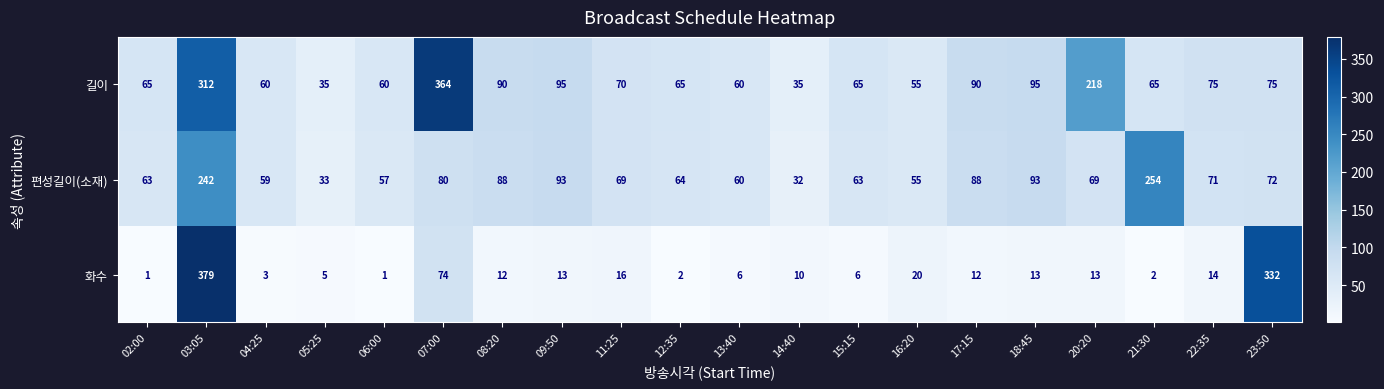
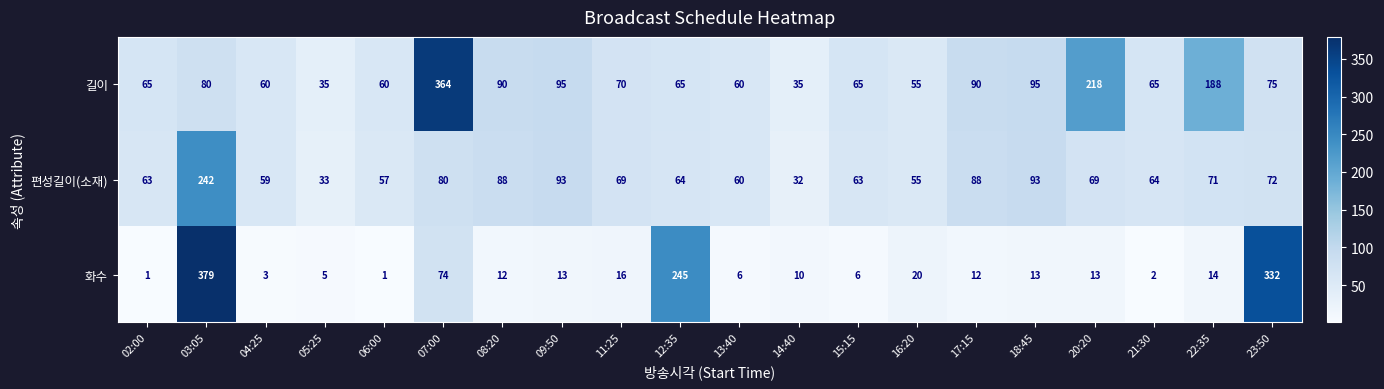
길이, 03:05: 312 -> 80
길이, 22:35: 75 -> 188
편성길이(소재), 21:30: 254 -> 64
화수, 12:35: 2 -> 245
